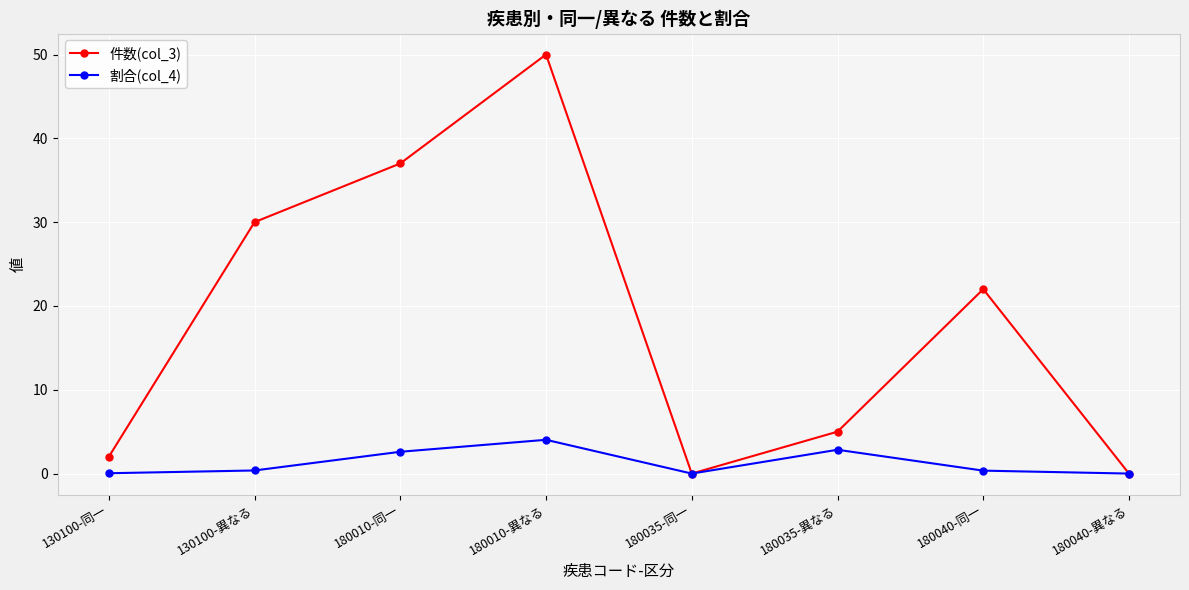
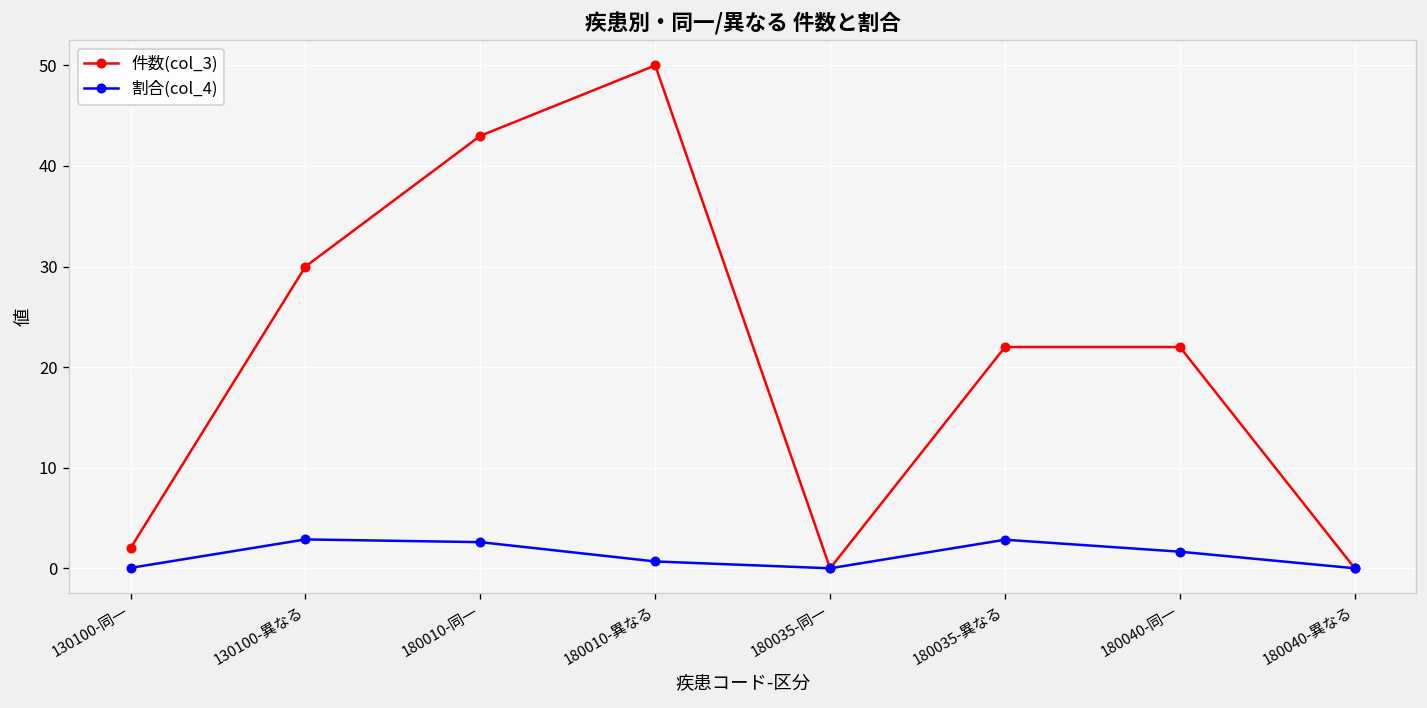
割合(col_4), 130100-異なる: 0 -> 3
件数(col_3), 180010-同一: 37 -> 43
割合(col_4), 180010-異なる: 4 -> 1
件数(col_3), 180035-異なる: 5 -> 22
割合(col_4), 180040-同一: 0 -> 2
